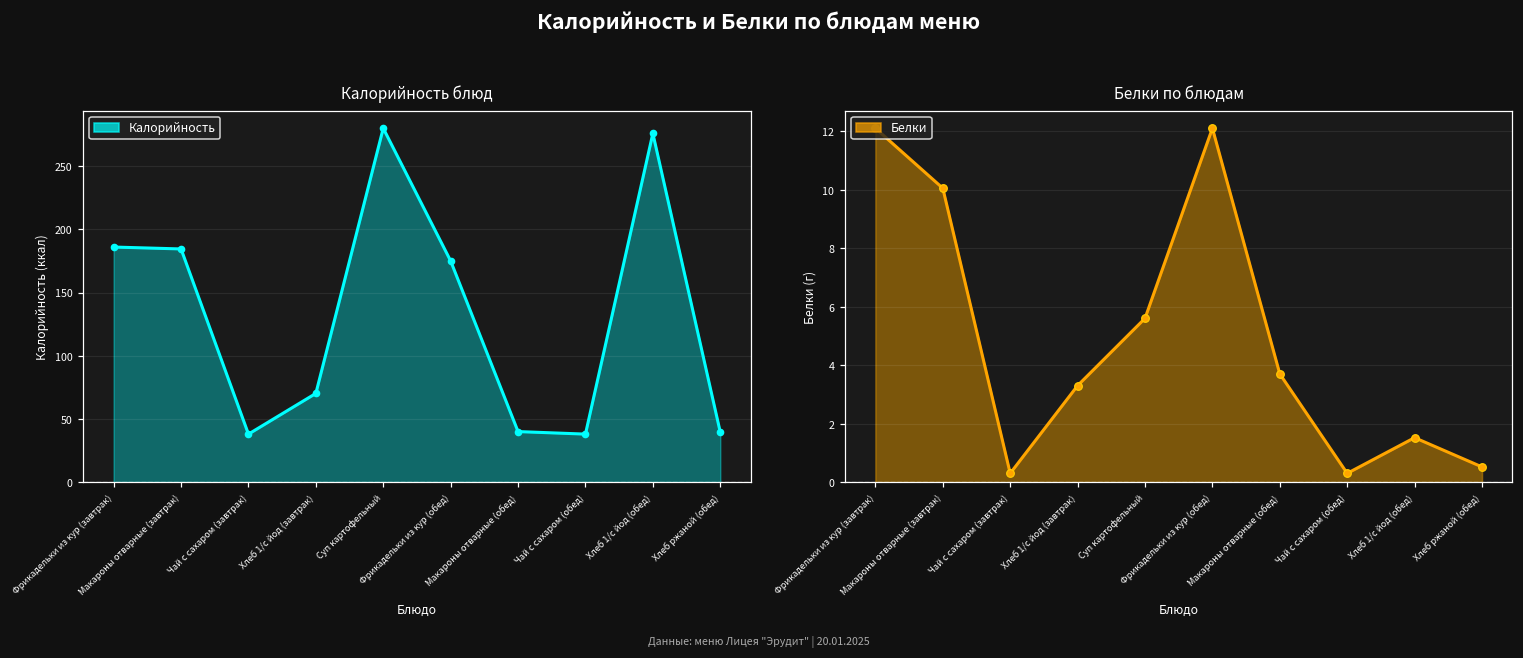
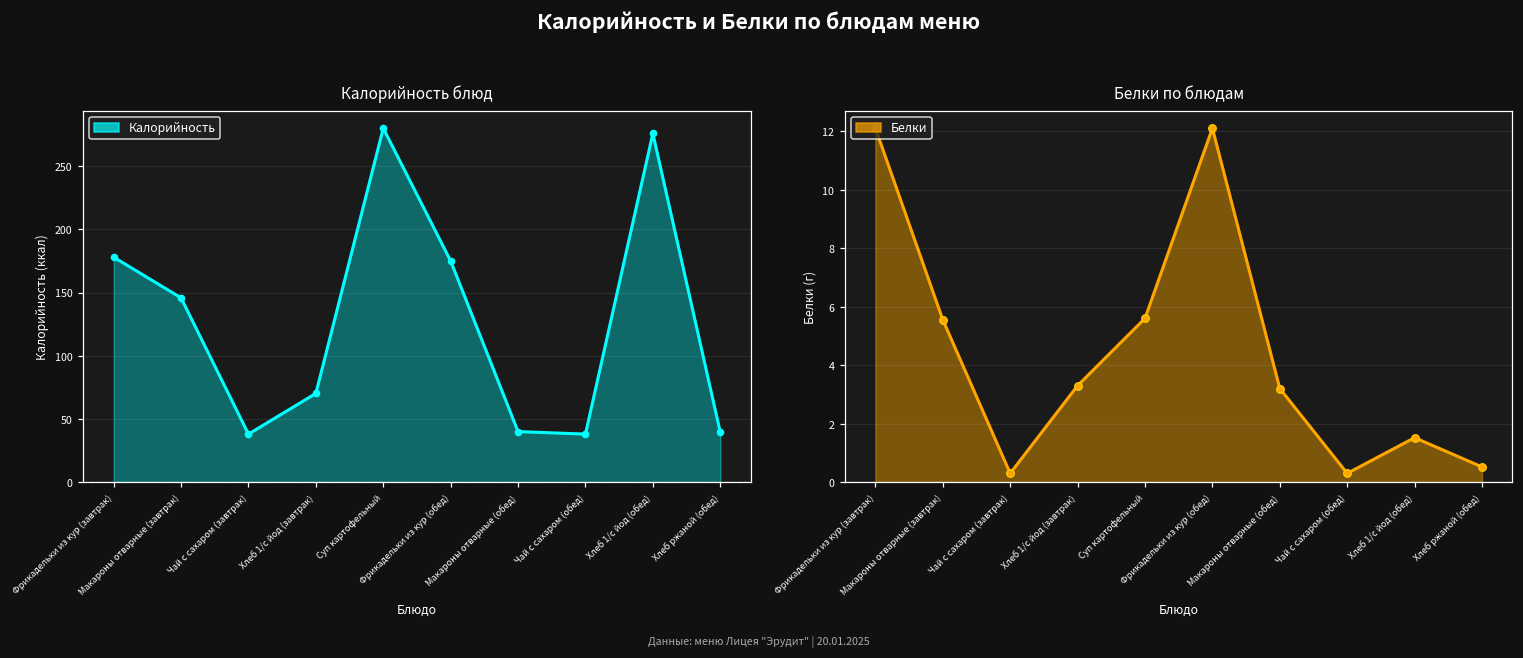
Калорийность блюд, Фрикадельки из кур (завтрак): 186 -> 178
Калорийность блюд, Макароны отварные (завтрак): 185 -> 146
Белки по блюдам, Макароны отварные (завтрак): 10.1 -> 5.6
Белки по блюдам, Макароны отварные (обед): 3.7 -> 3.2
